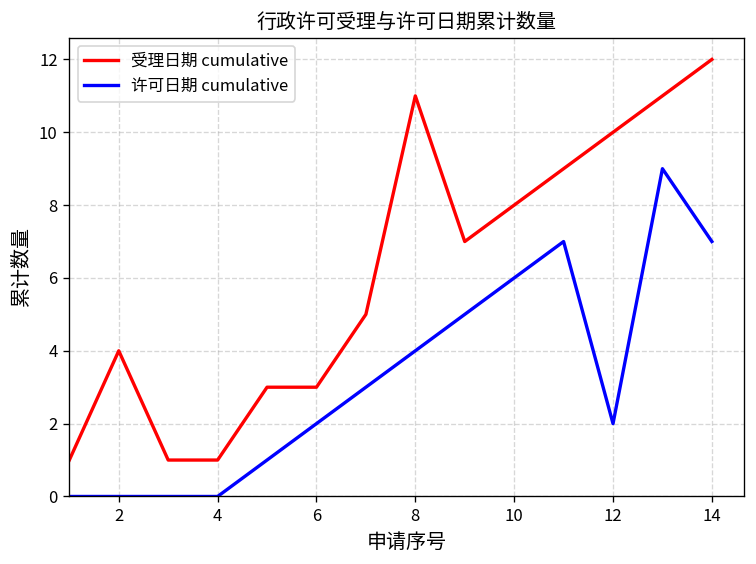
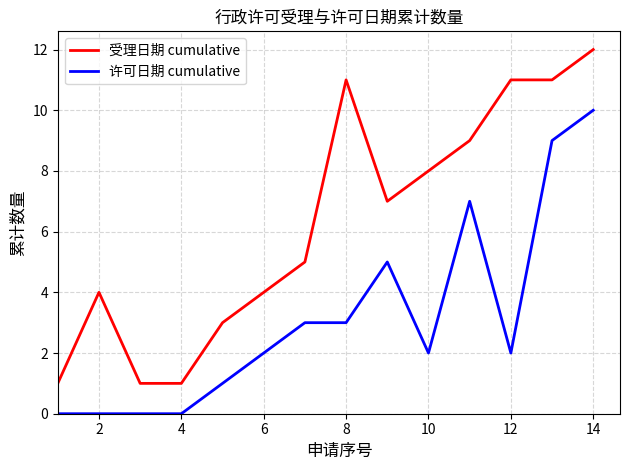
受理日期 cumulative, 6: 3 -> 4
许可日期 cumulative, 8: 4 -> 3
许可日期 cumulative, 10: 6 -> 2
受理日期 cumulative, 12: 10 -> 11
许可日期 cumulative, 14: 7 -> 10
